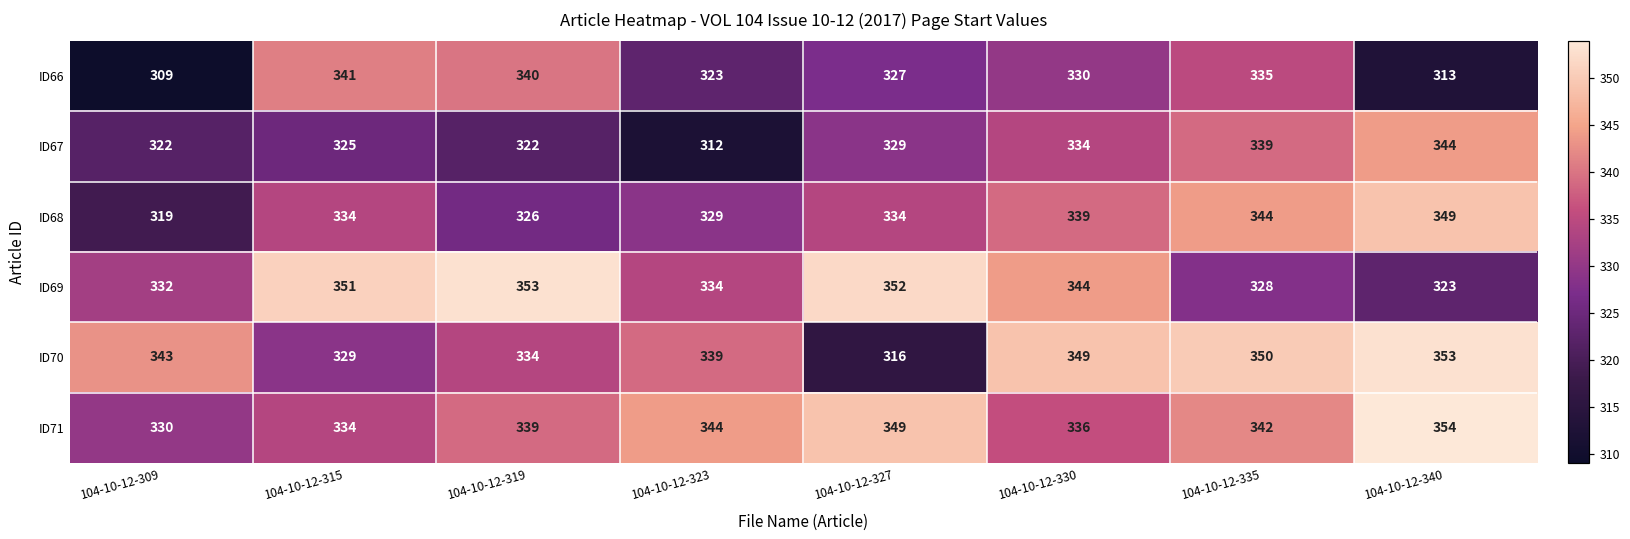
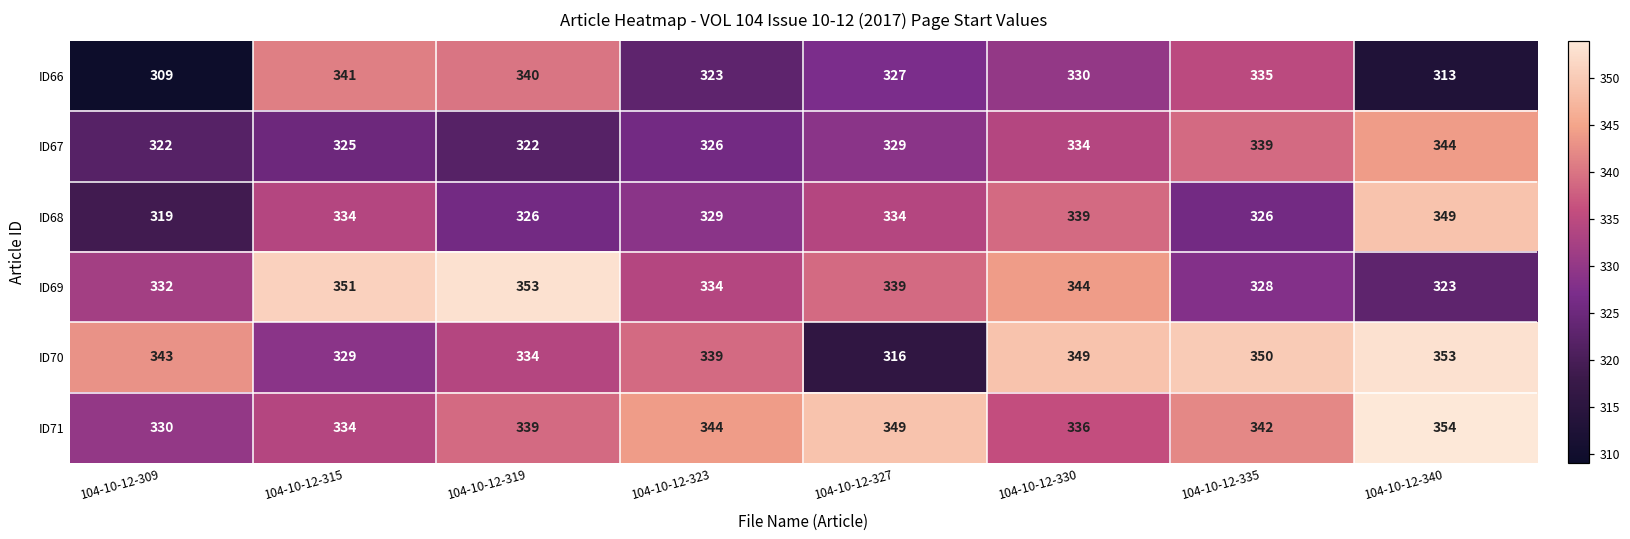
ID67, 104-10-12-323: 312 -> 326
ID68, 104-10-12-335: 344 -> 326
ID69, 104-10-12-327: 352 -> 339
